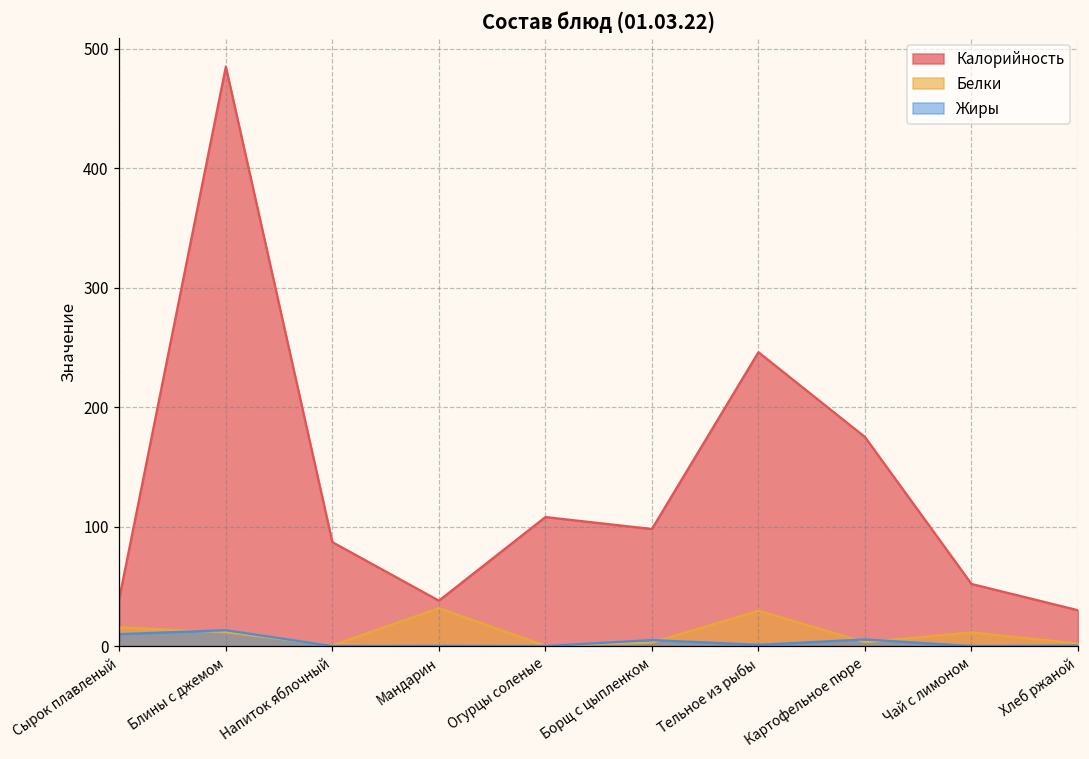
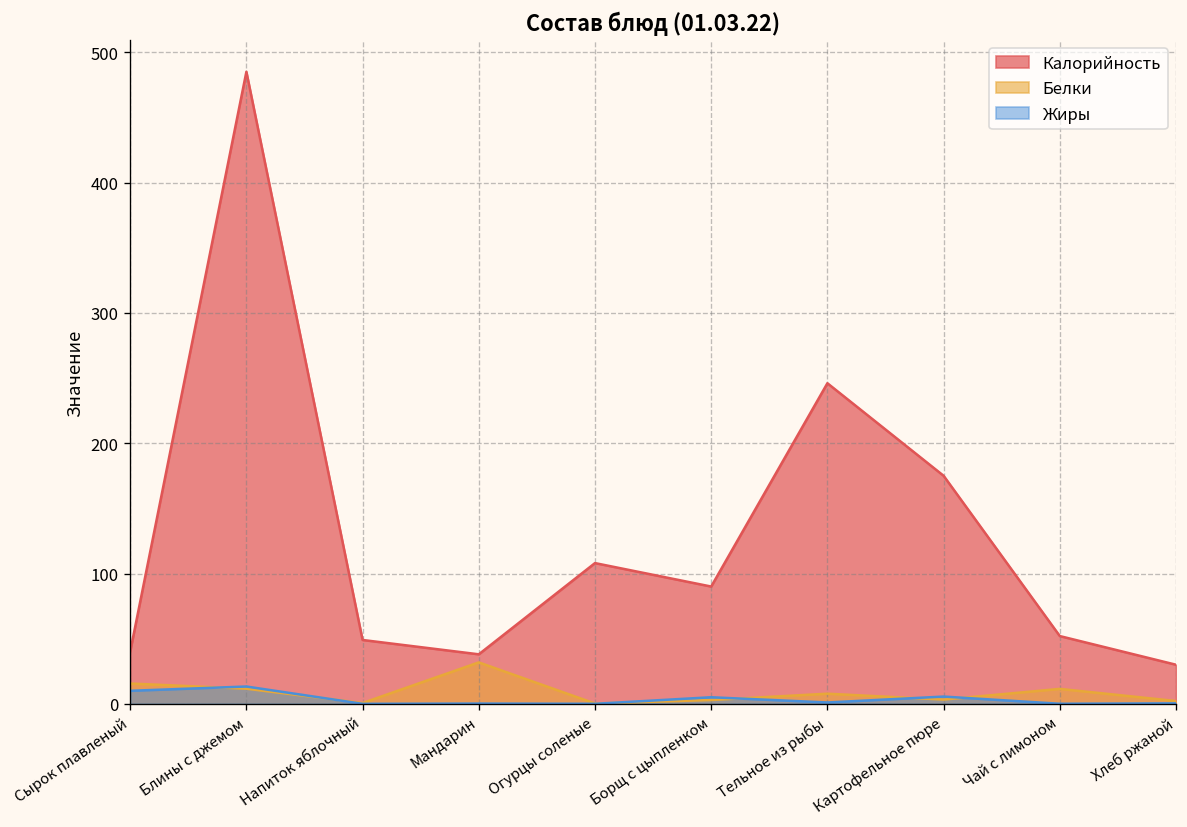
Калорийность, Напиток яблочный: 87 -> 49
Калорийность, Борщ с цыпленком: 98 -> 90
Белки, Тельное из рыбы: 30 -> 8
